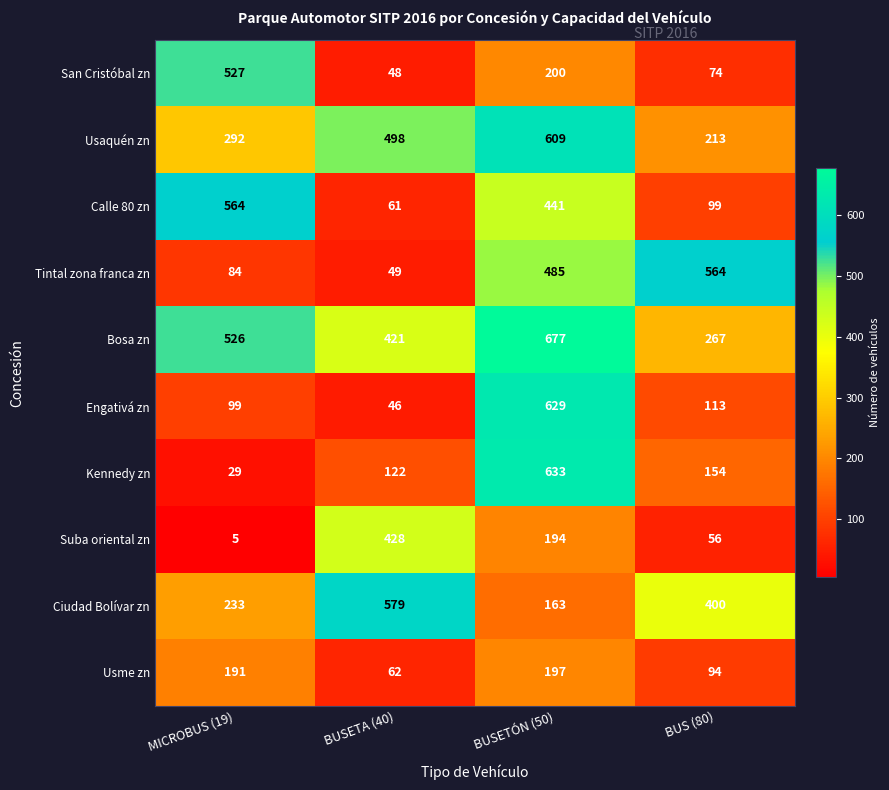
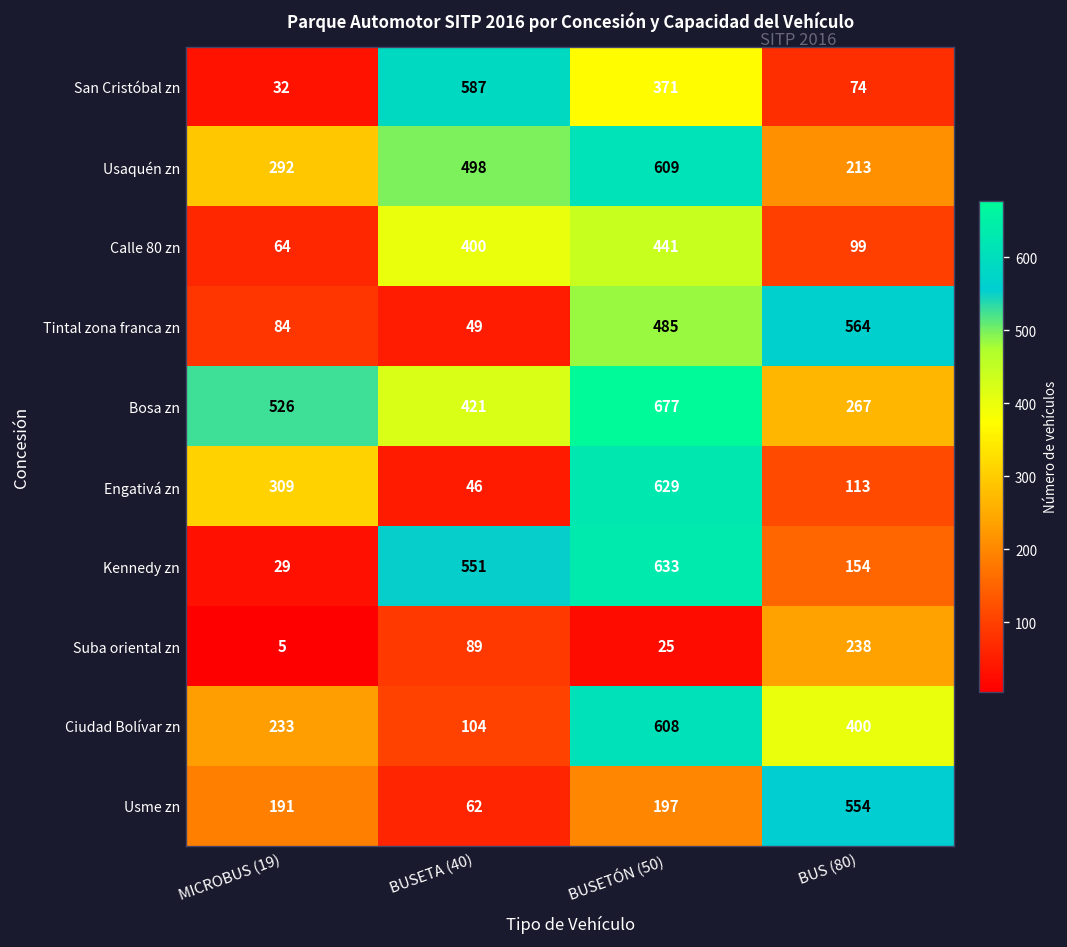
San Cristóbal zn, MICROBUS (19): 527 -> 32
San Cristóbal zn, BUSETA (40): 48 -> 587
San Cristóbal zn, BUSETÓN (50): 200 -> 371
Calle 80 zn, MICROBUS (19): 564 -> 64
Calle 80 zn, BUSETA (40): 61 -> 400
Engativá zn, MICROBUS (19): 99 -> 309
Kennedy zn, BUSETA (40): 122 -> 551
Suba oriental zn, BUSETA (40): 428 -> 89
Suba oriental zn, BUSETÓN (50): 194 -> 25
Suba oriental zn, BUS (80): 56 -> 238
Ciudad Bolívar zn, BUSETA (40): 579 -> 104
Ciudad Bolívar zn, BUSETÓN (50): 163 -> 608
Usme zn, BUS (80): 94 -> 554
